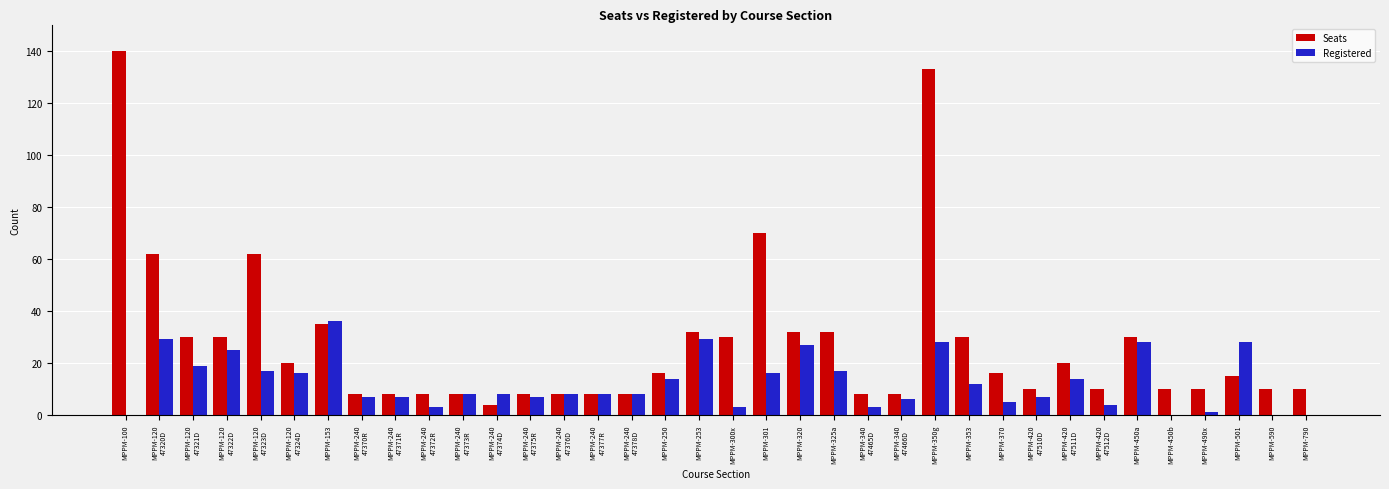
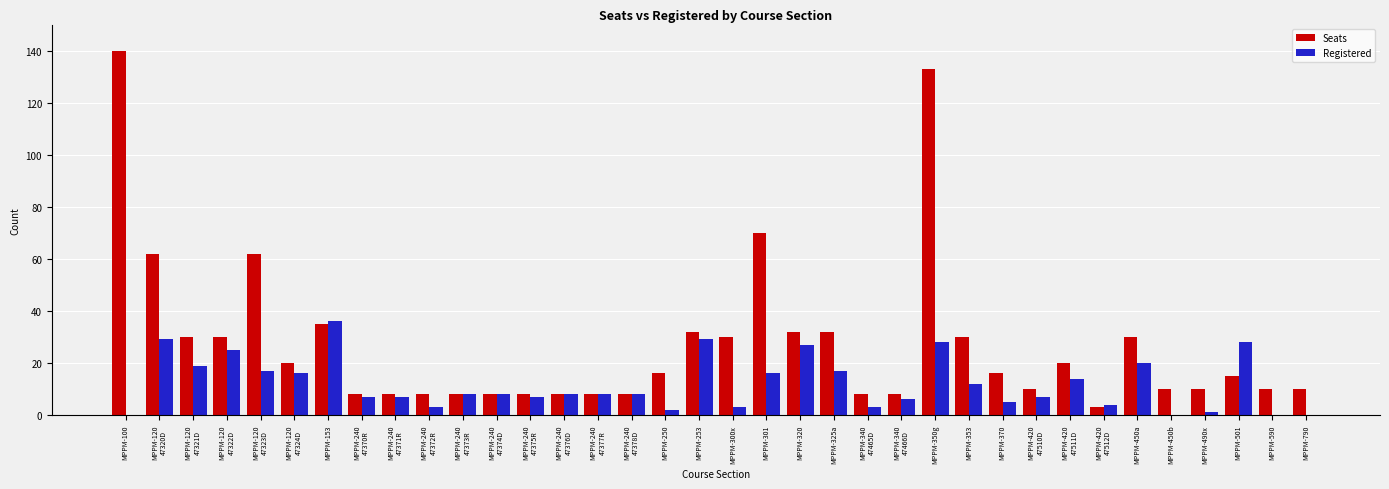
Seats, MPPM-240 47374D: 4 -> 8
Registered, MPPM-250: 14 -> 2
Seats, MPPM-420 47512D: 10 -> 3
Registered, MPPM-450a: 28 -> 20
